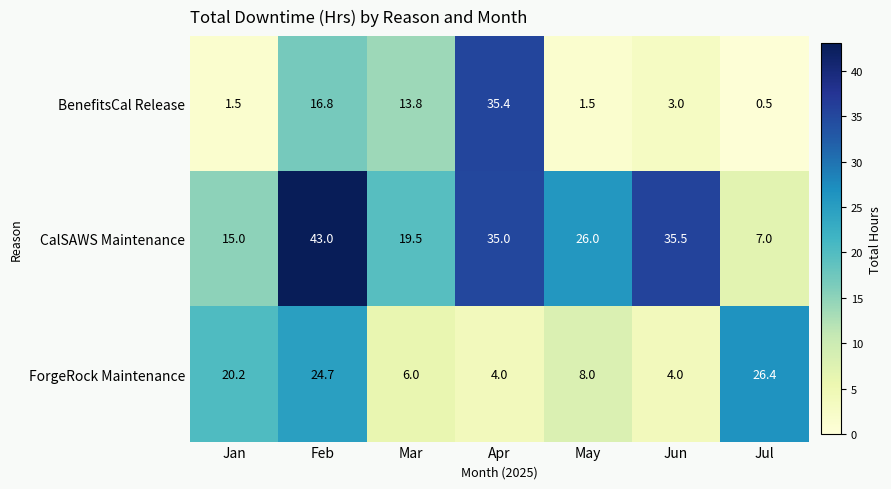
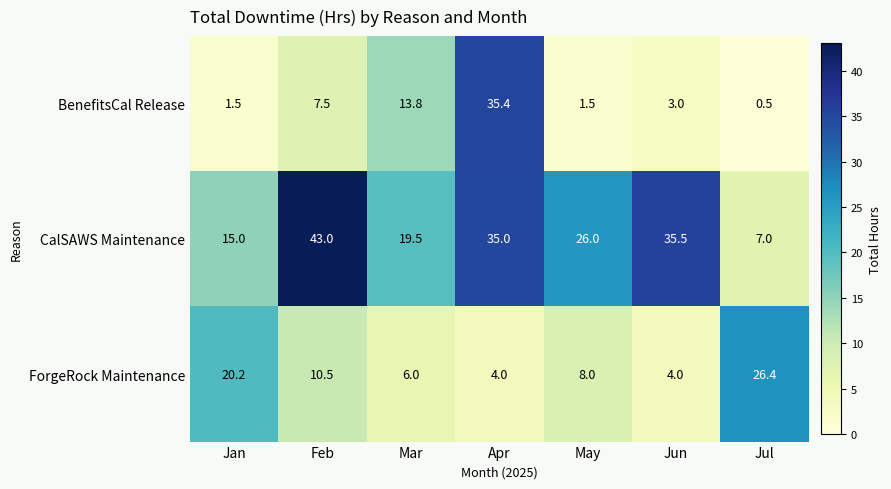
BenefitsCal Release, Feb: 16.8 -> 7.5
ForgeRock Maintenance, Feb: 24.7 -> 10.5
